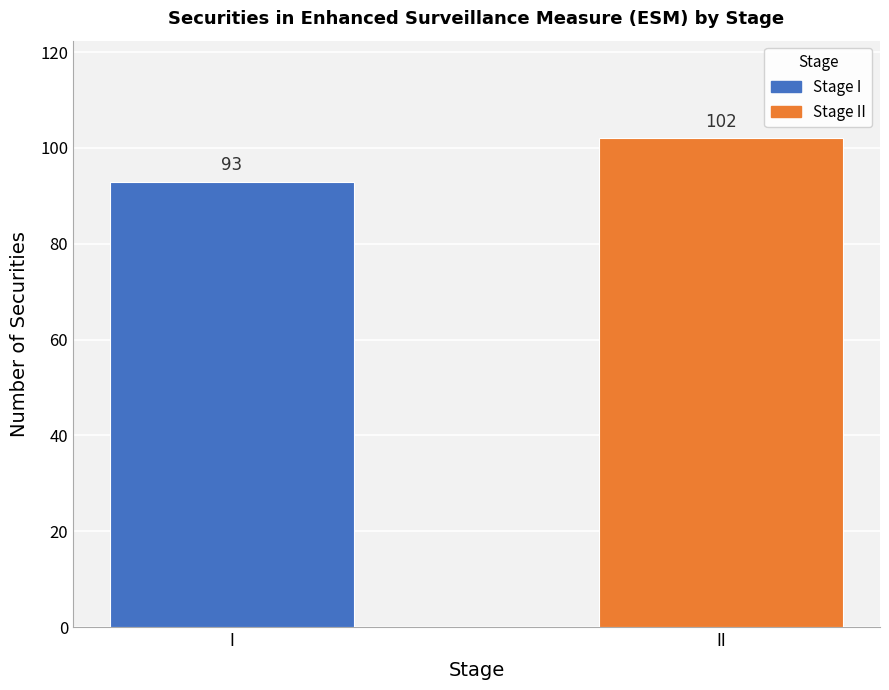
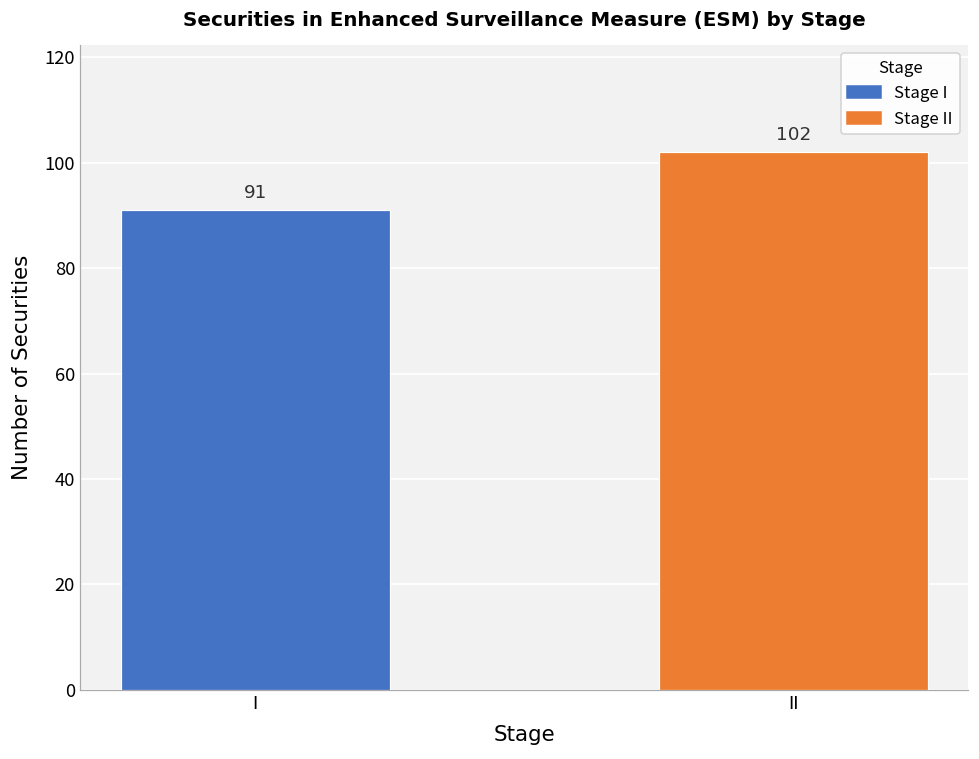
I: 93 -> 91
